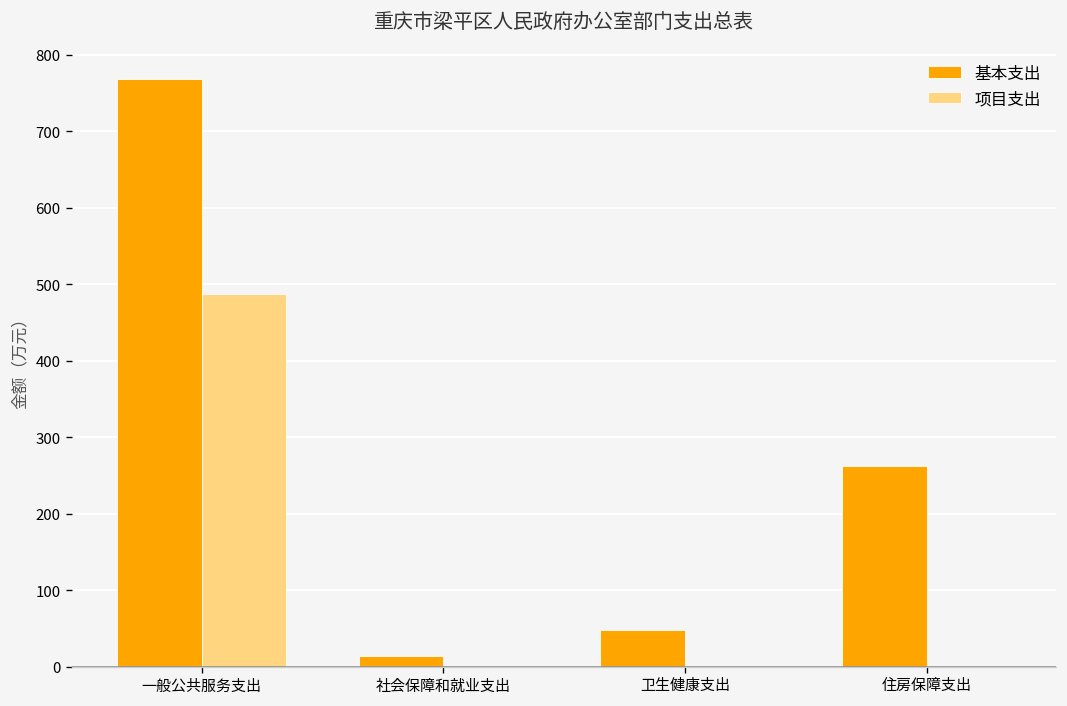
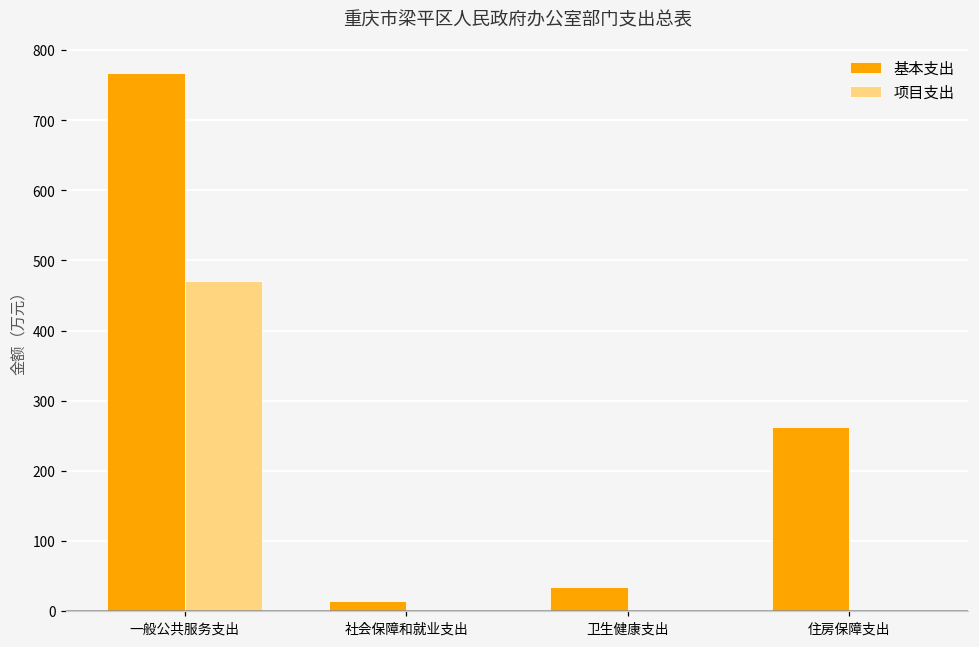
项目支出, 一般公共服务支出: 490 -> 470
基本支出, 卫生健康支出: 50 -> 30
